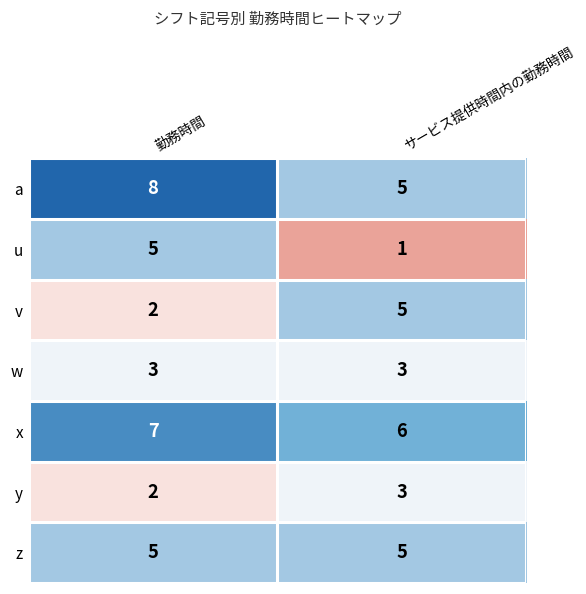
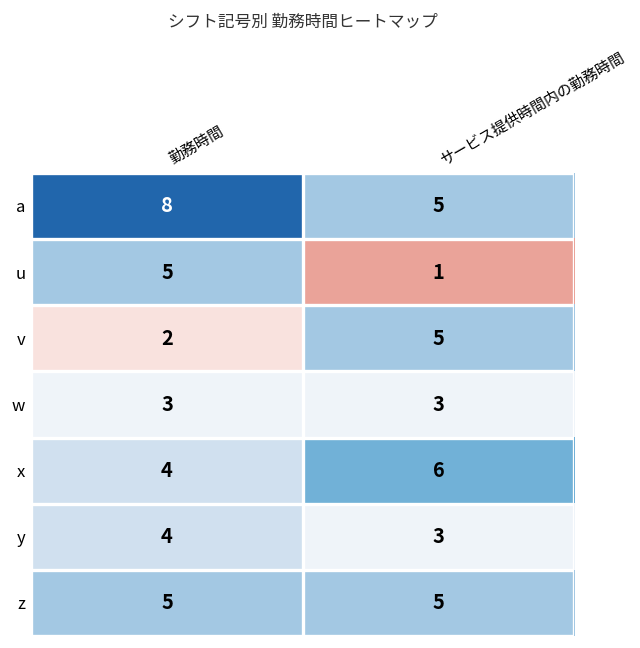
x, 勤務時間: 7 -> 4
y, 勤務時間: 2 -> 4
